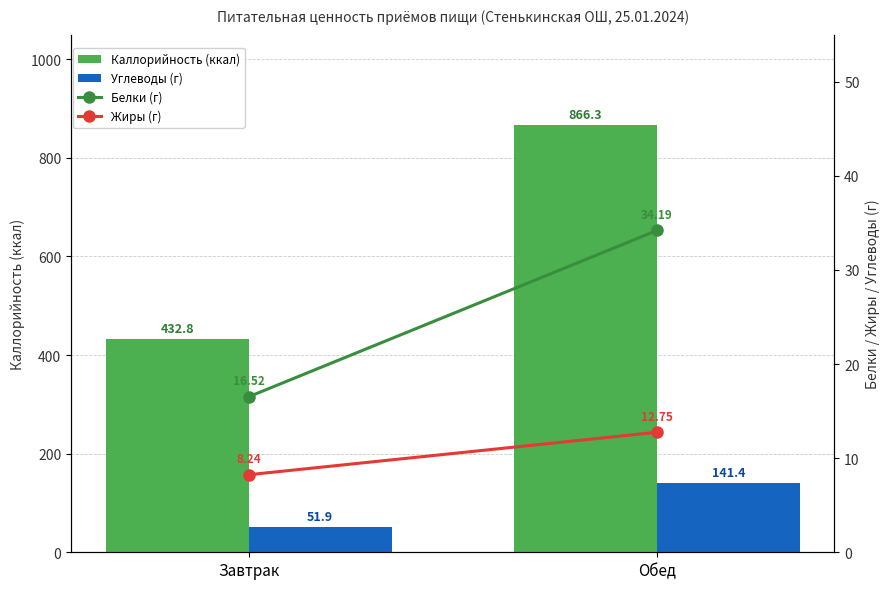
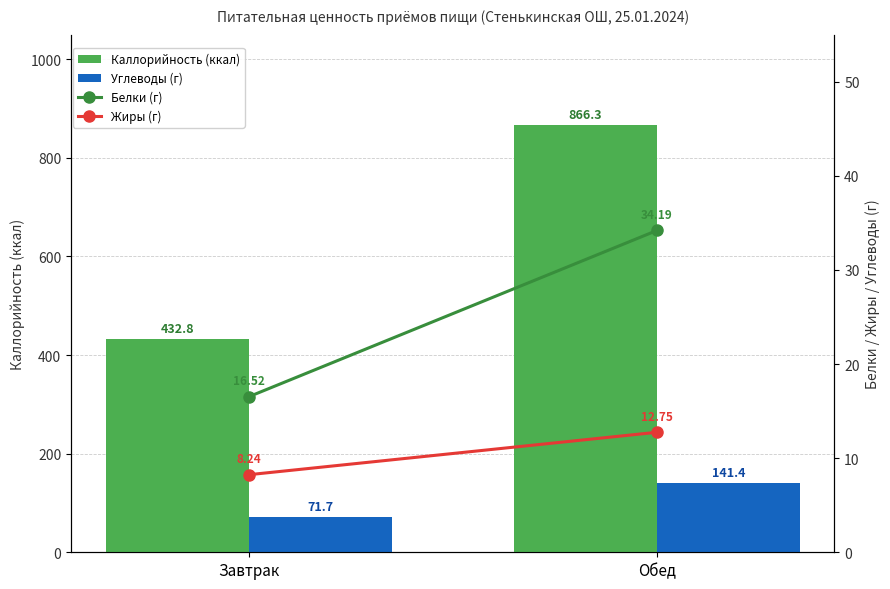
Углеводы (г), Завтрак: 51.9 -> 71.7
